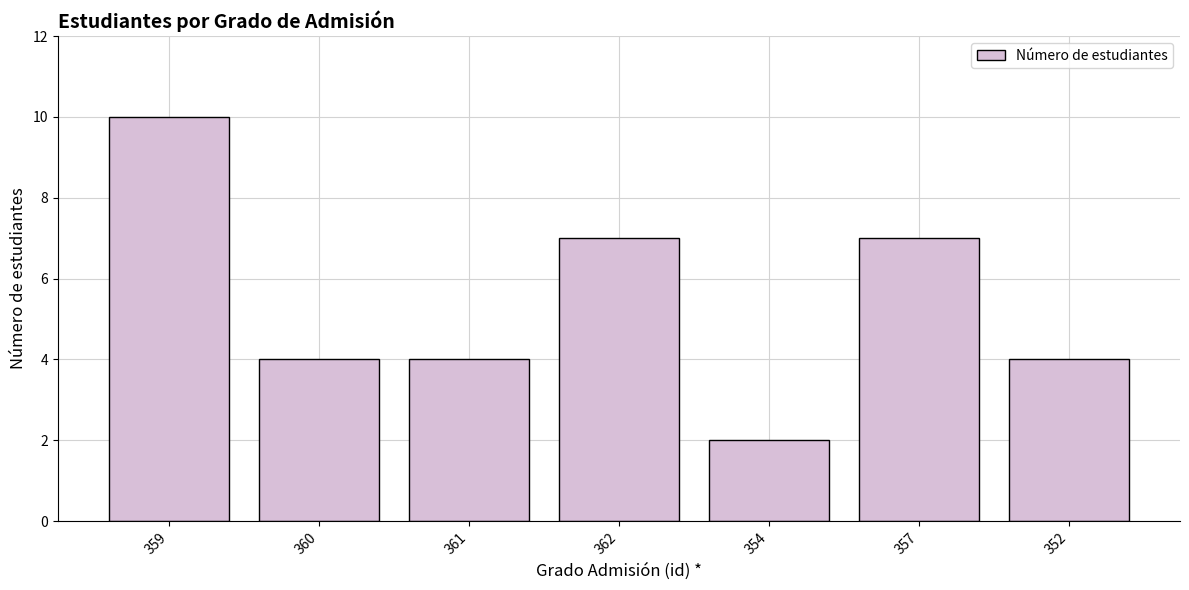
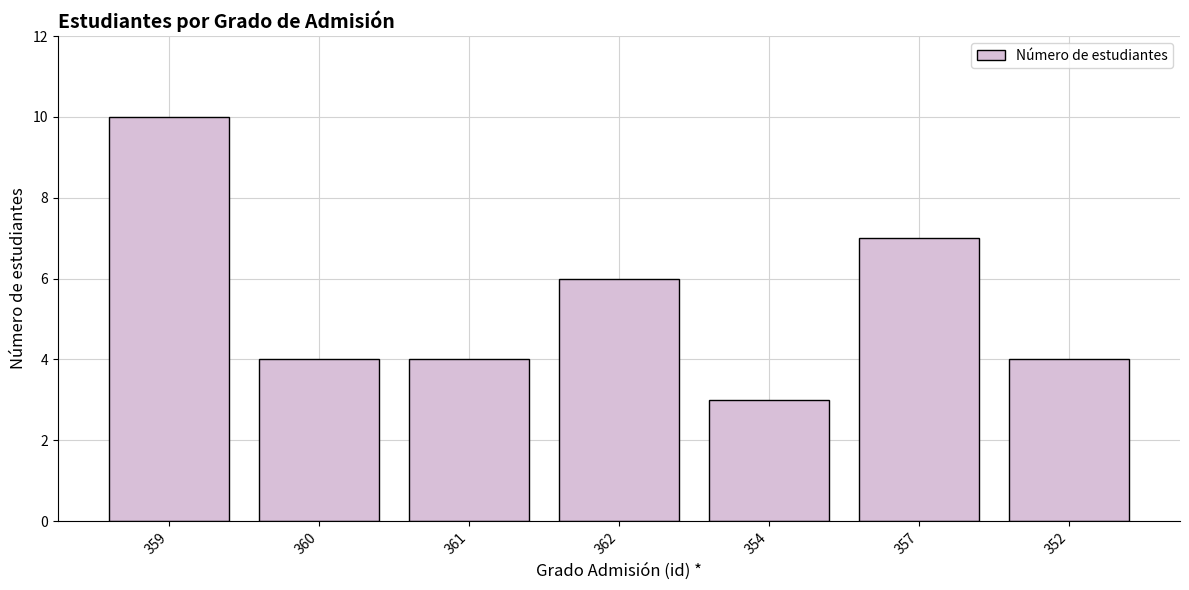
362: 7 -> 6
354: 2 -> 3
